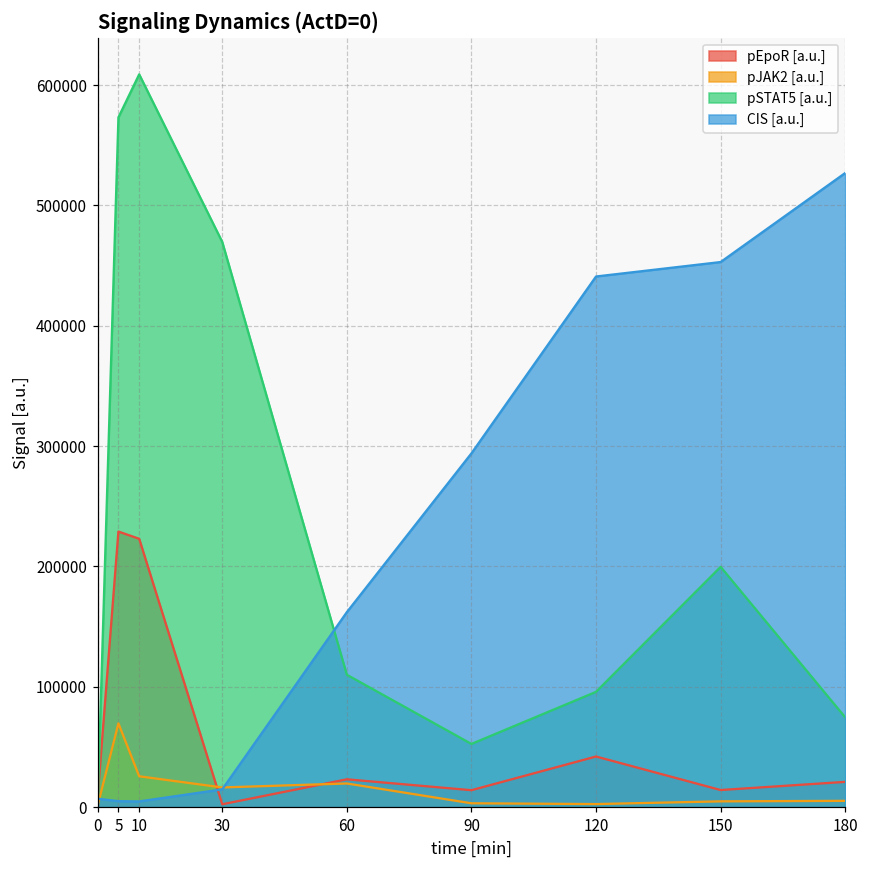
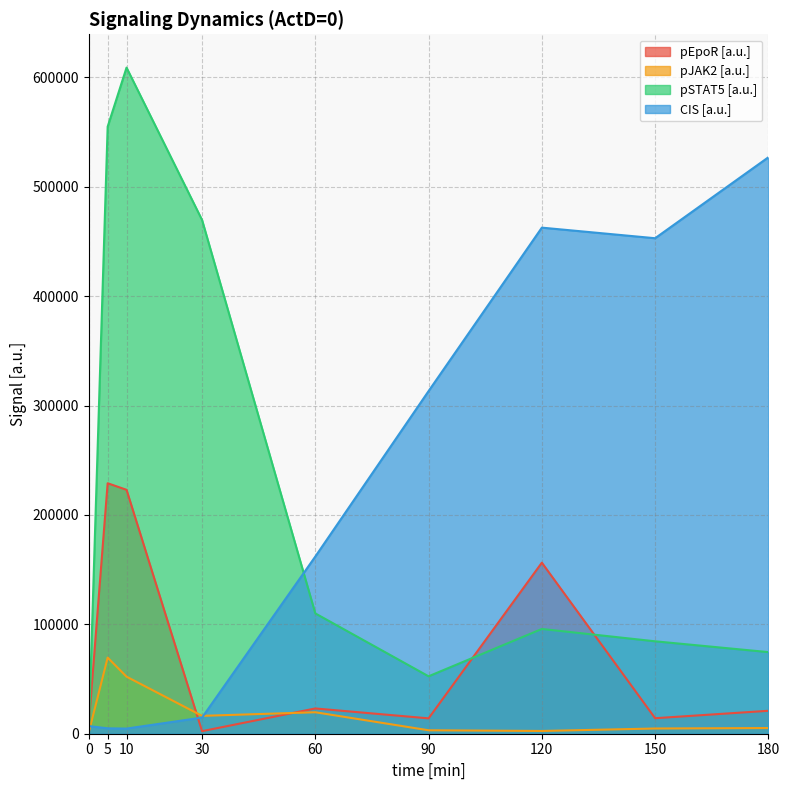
pSTAT5 [a.u.], 5: 573000 -> 555000
pJAK2 [a.u.], 10: 26000 -> 52000
CIS [a.u.], 90: 294000 -> 313000
pEpoR [a.u.], 120: 42000 -> 156000
CIS [a.u.], 120: 441000 -> 463000
pSTAT5 [a.u.], 150: 200000 -> 84000
